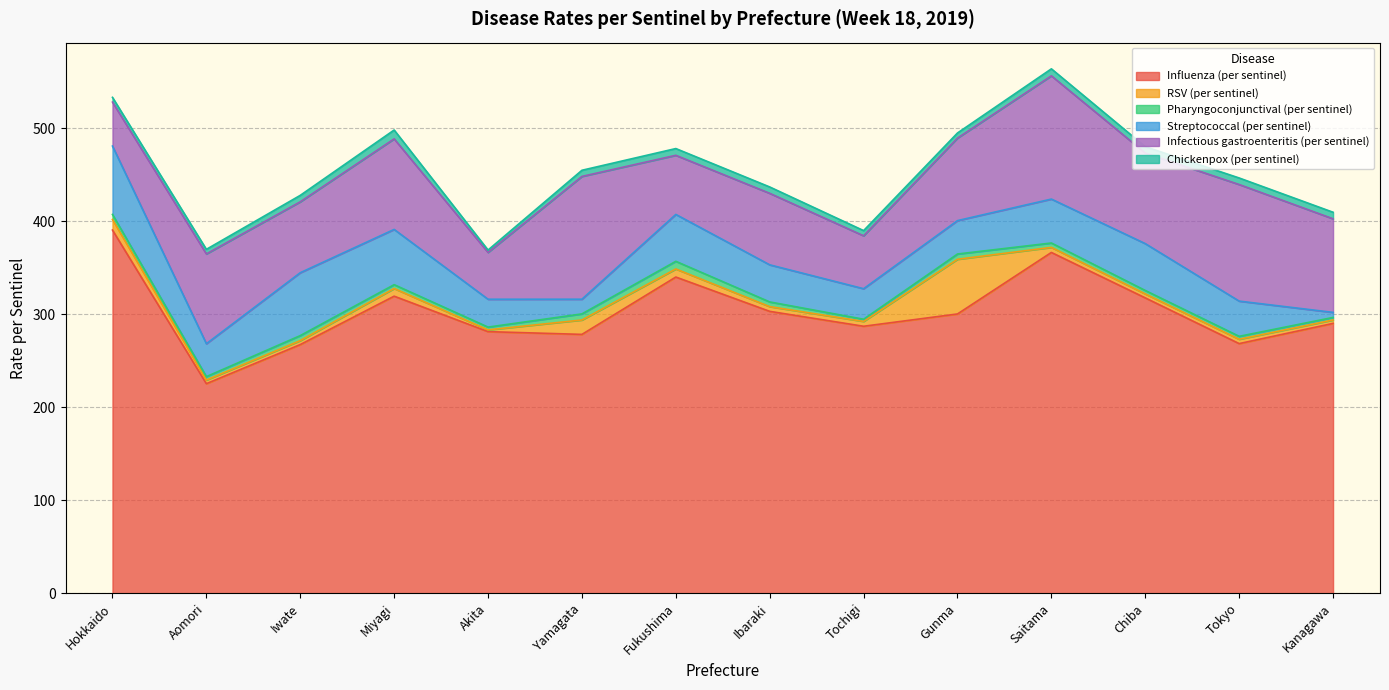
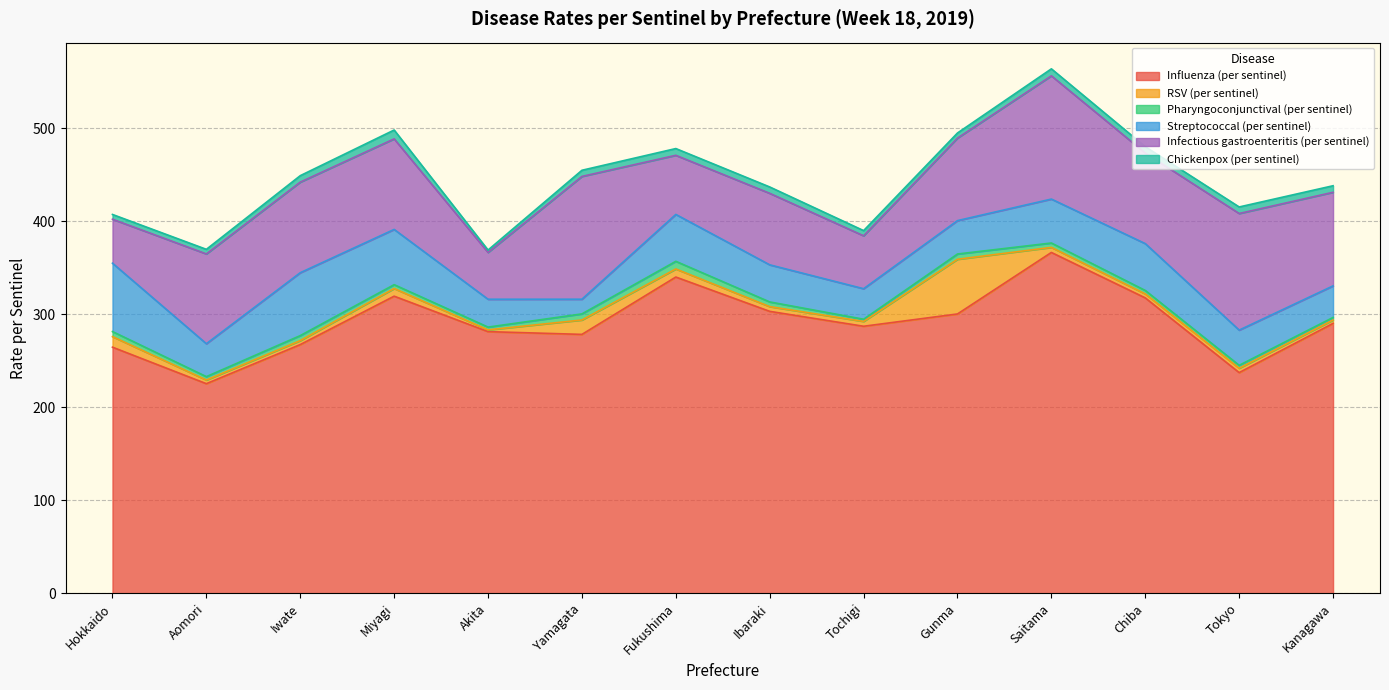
Influenza (per sentinel), Hokkaido: 390 -> 260
Infectious gastroenteritis (per sentinel), Iwate: 80 -> 100
Influenza (per sentinel), Tokyo: 270 -> 240
Streptococcal (per sentinel), Kanagawa: 10 -> 30
